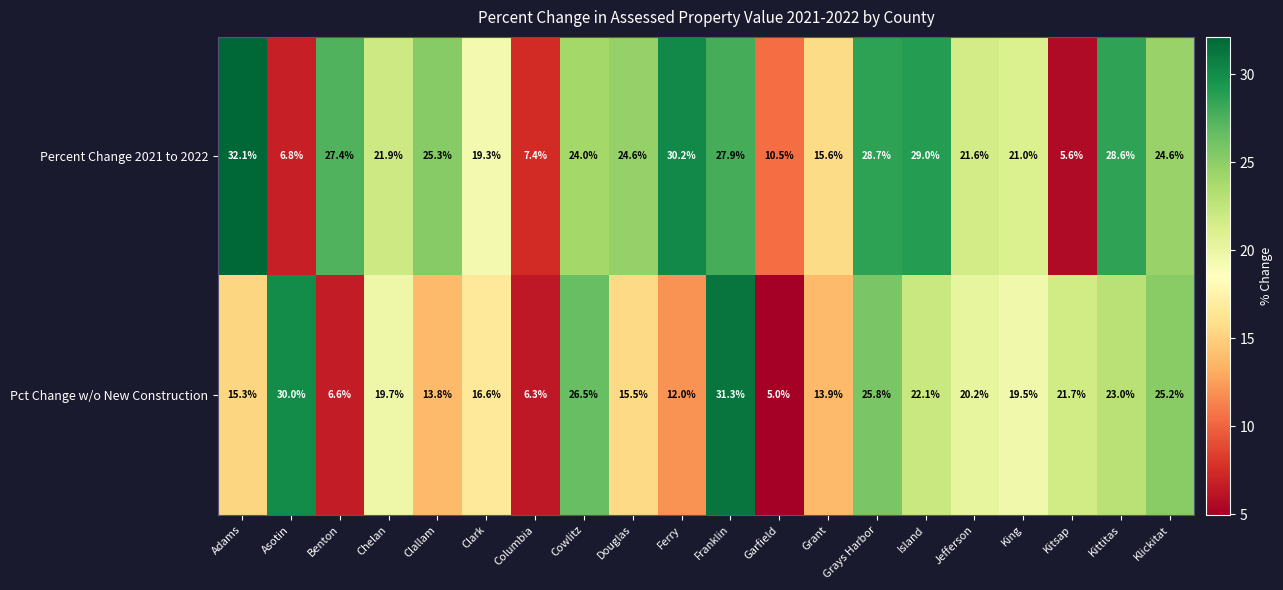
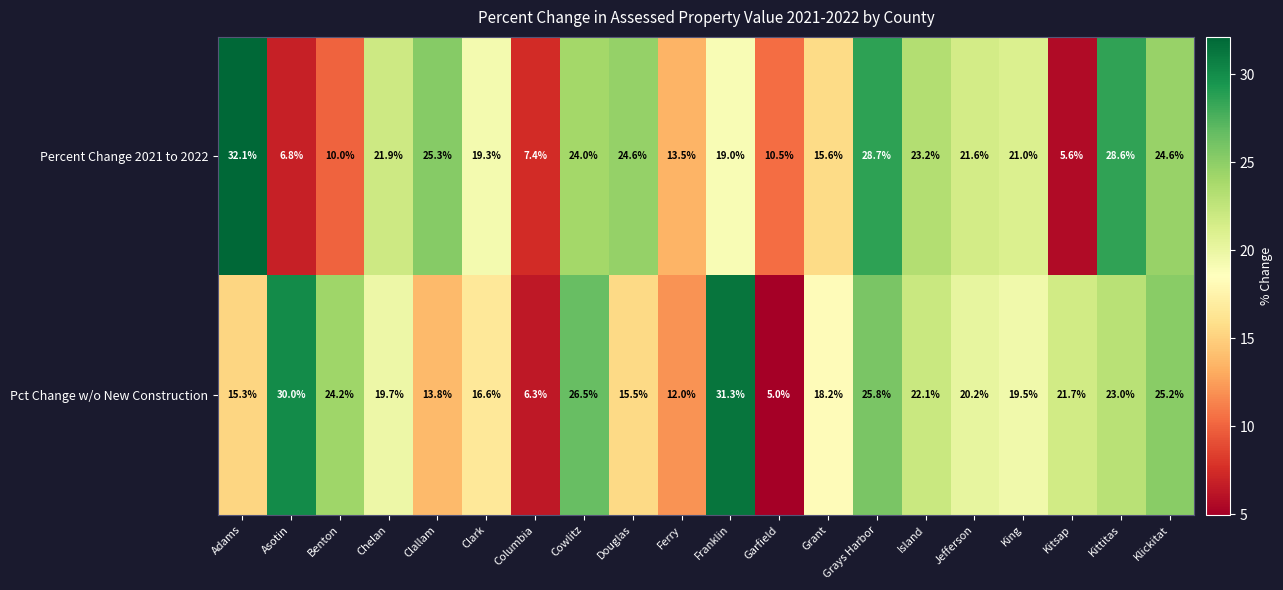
Percent Change 2021 to 2022, Benton: 27.4% -> 10.0%
Percent Change 2021 to 2022, Ferry: 30.2% -> 13.5%
Percent Change 2021 to 2022, Franklin: 27.9% -> 19.0%
Percent Change 2021 to 2022, Island: 29.0% -> 23.2%
Pct Change w/o New Construction, Benton: 6.6% -> 24.2%
Pct Change w/o New Construction, Grant: 13.9% -> 18.2%
